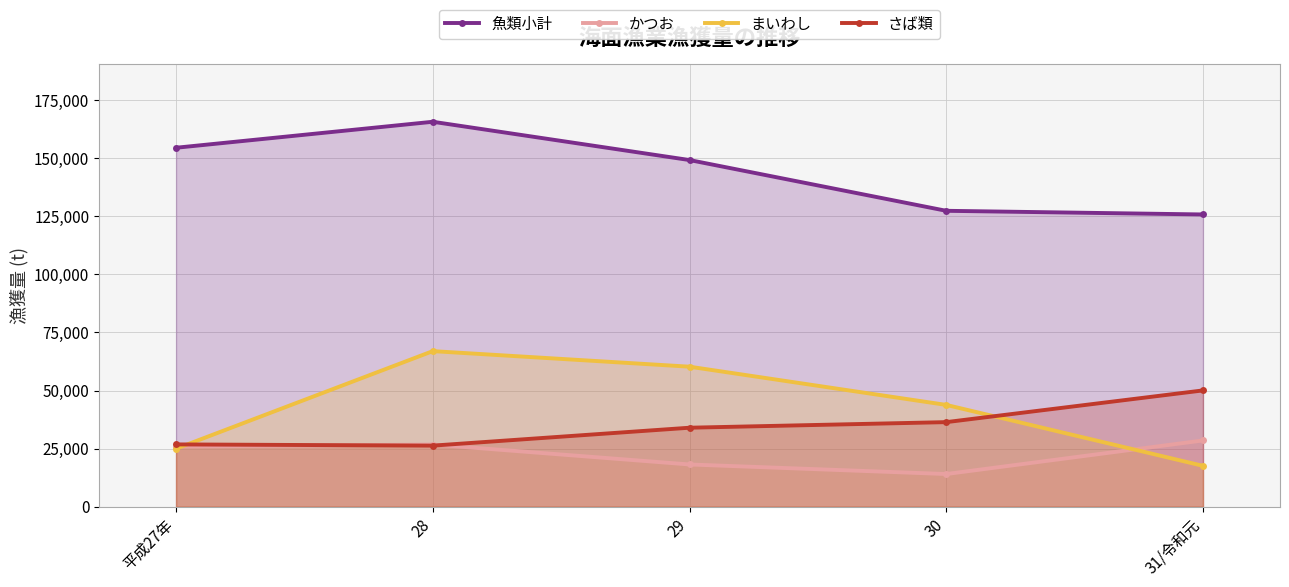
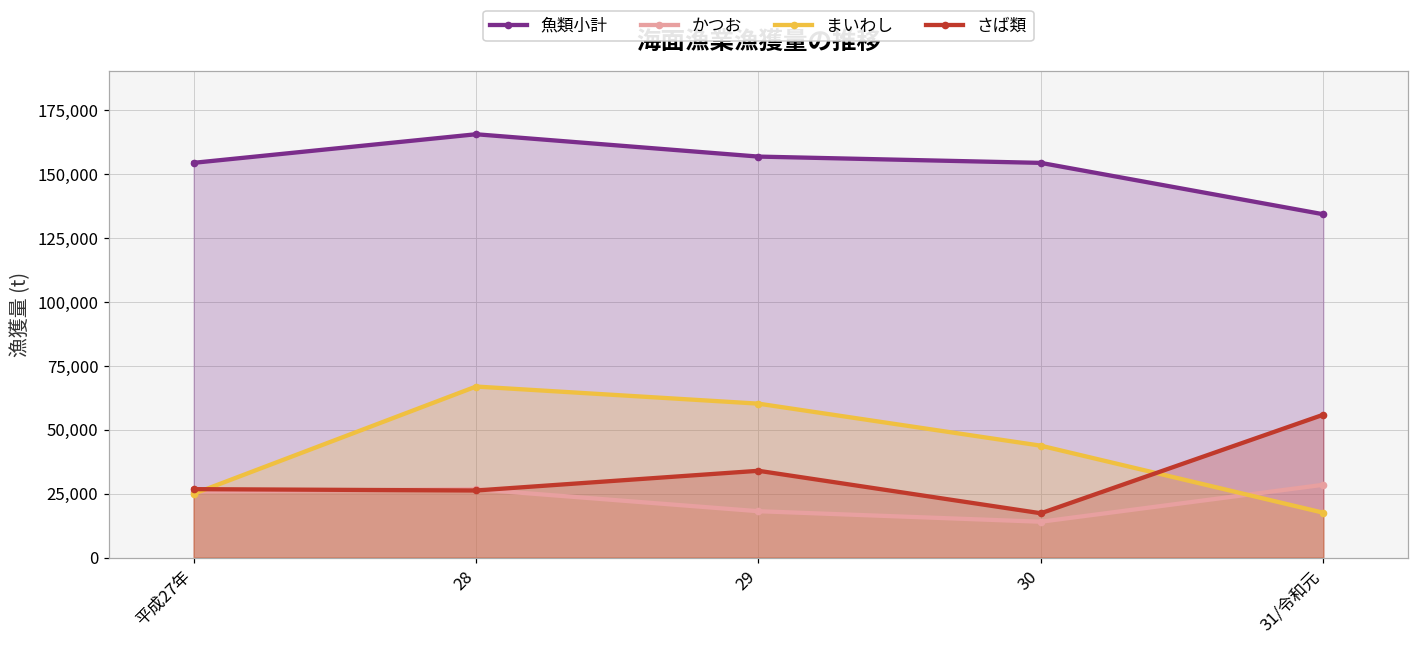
魚類小計, 29: 149,000 -> 157,000
魚類小計, 30: 127,000 -> 154,000
さば類, 30: 36,000 -> 17,000
魚類小計, 31/令和元: 126,000 -> 134,000
さば類, 31/令和元: 50,000 -> 56,000
